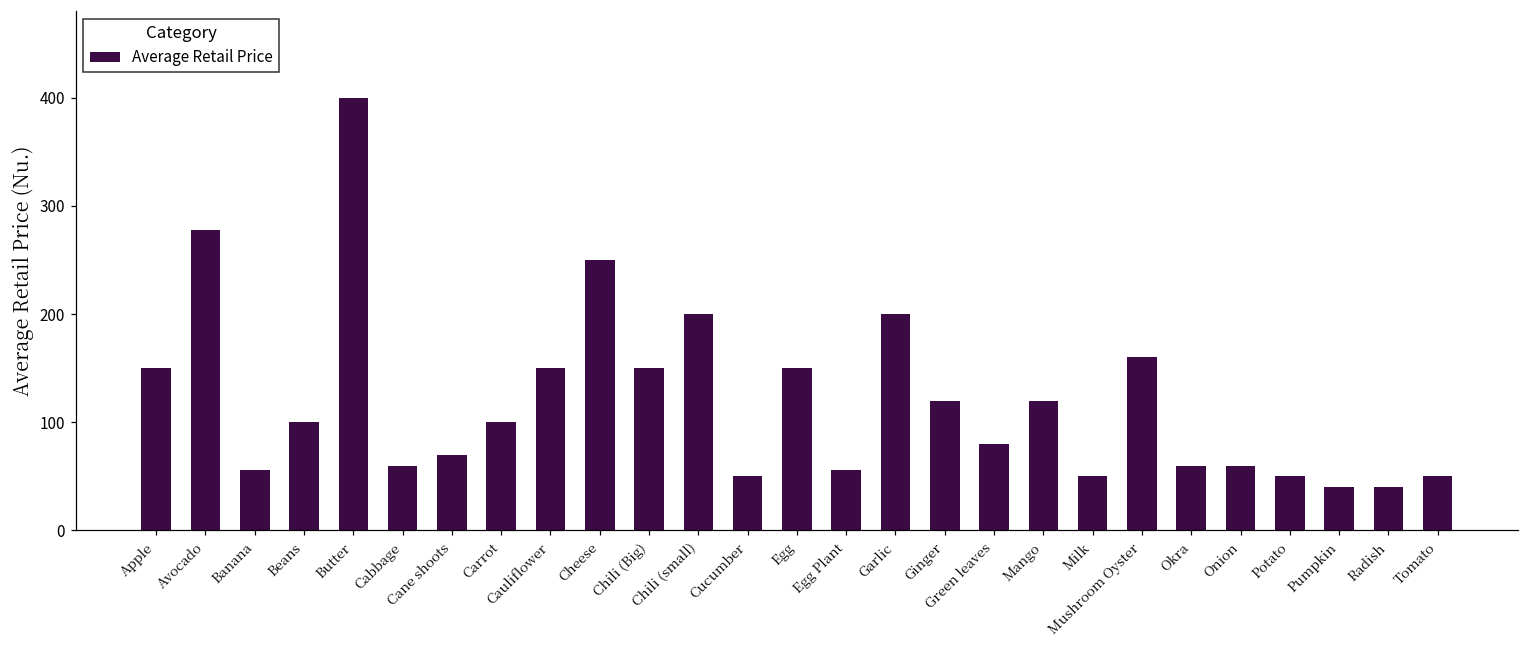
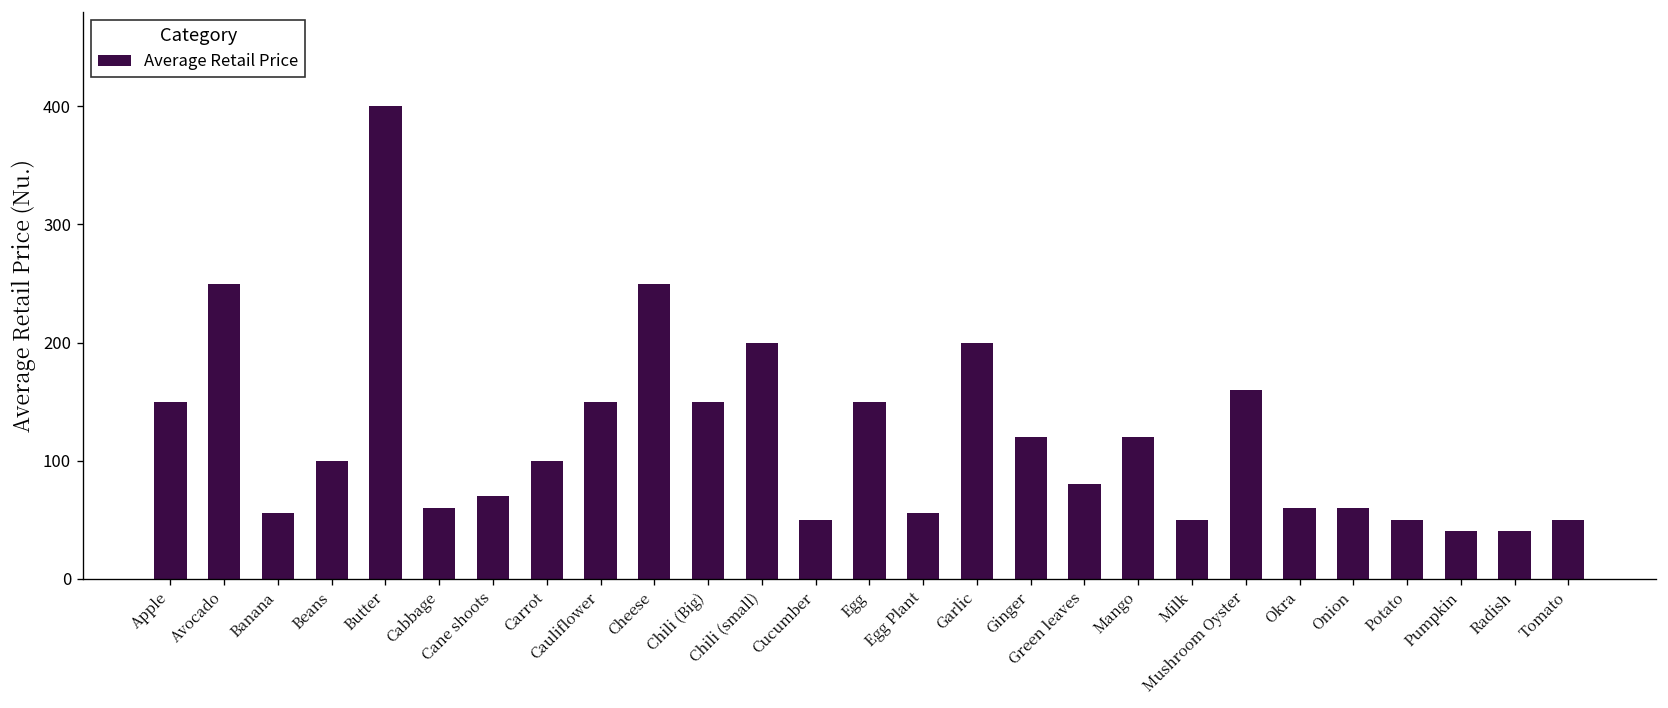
Avocado: 280 -> 250
